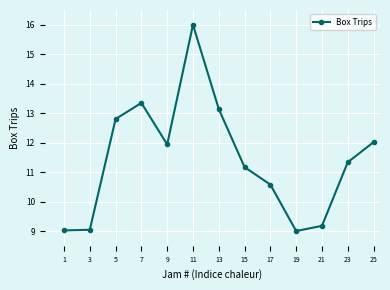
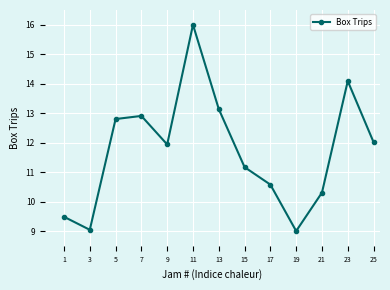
1: 9.0 -> 9.5
7: 13.3 -> 12.9
21: 9.2 -> 10.3
23: 11.3 -> 14.1
